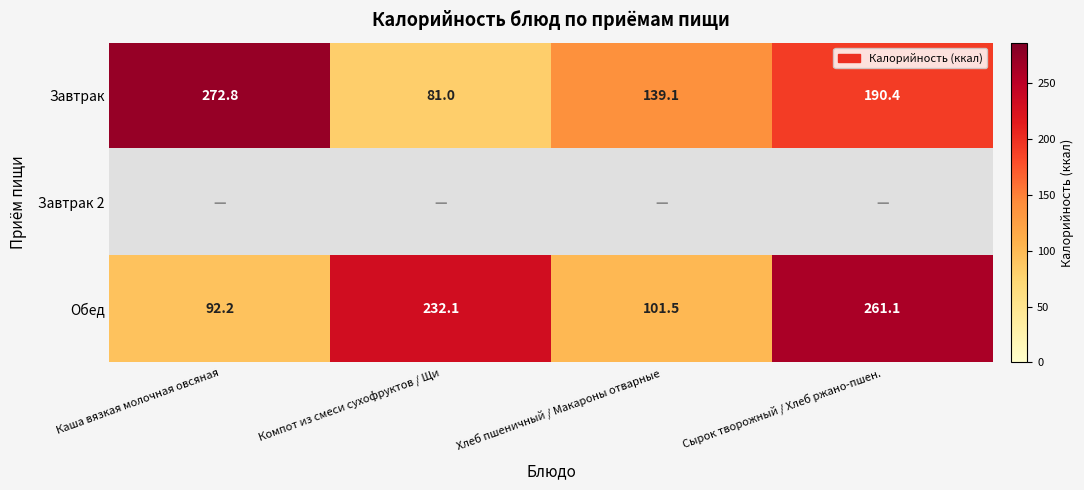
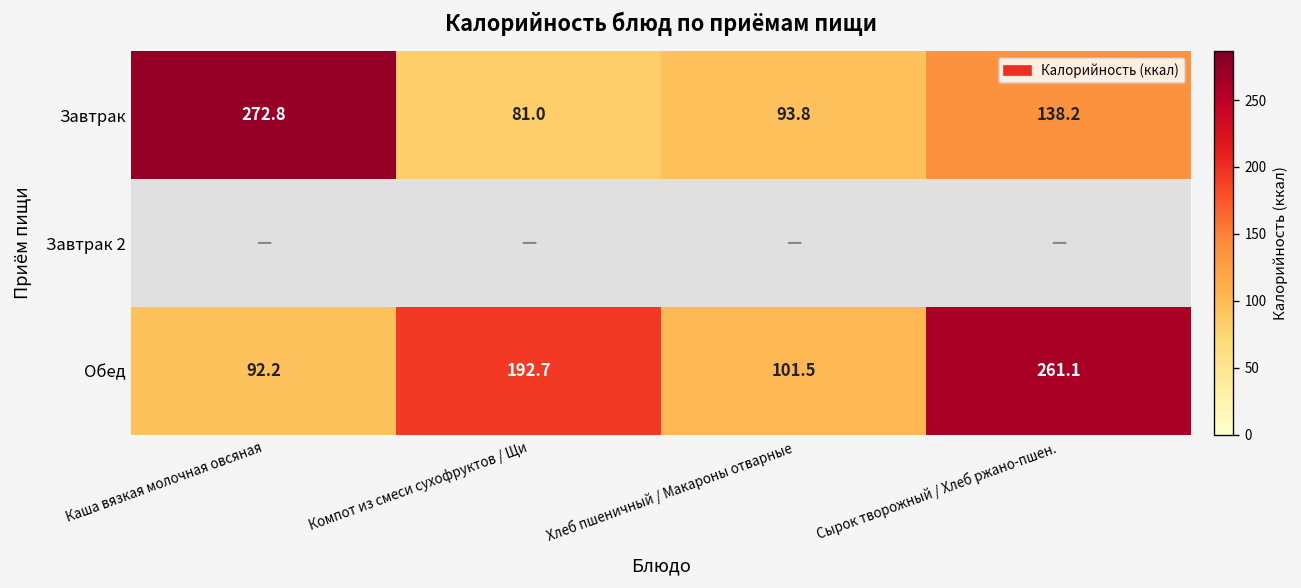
Завтрак, Хлеб пшеничный / Макароны отварные: 139.1 -> 93.8
Завтрак, Сырок творожный / Хлеб ржано-пшен.: 190.4 -> 138.2
Обед, Компот из смеси сухофруктов / Щи: 232.1 -> 192.7
